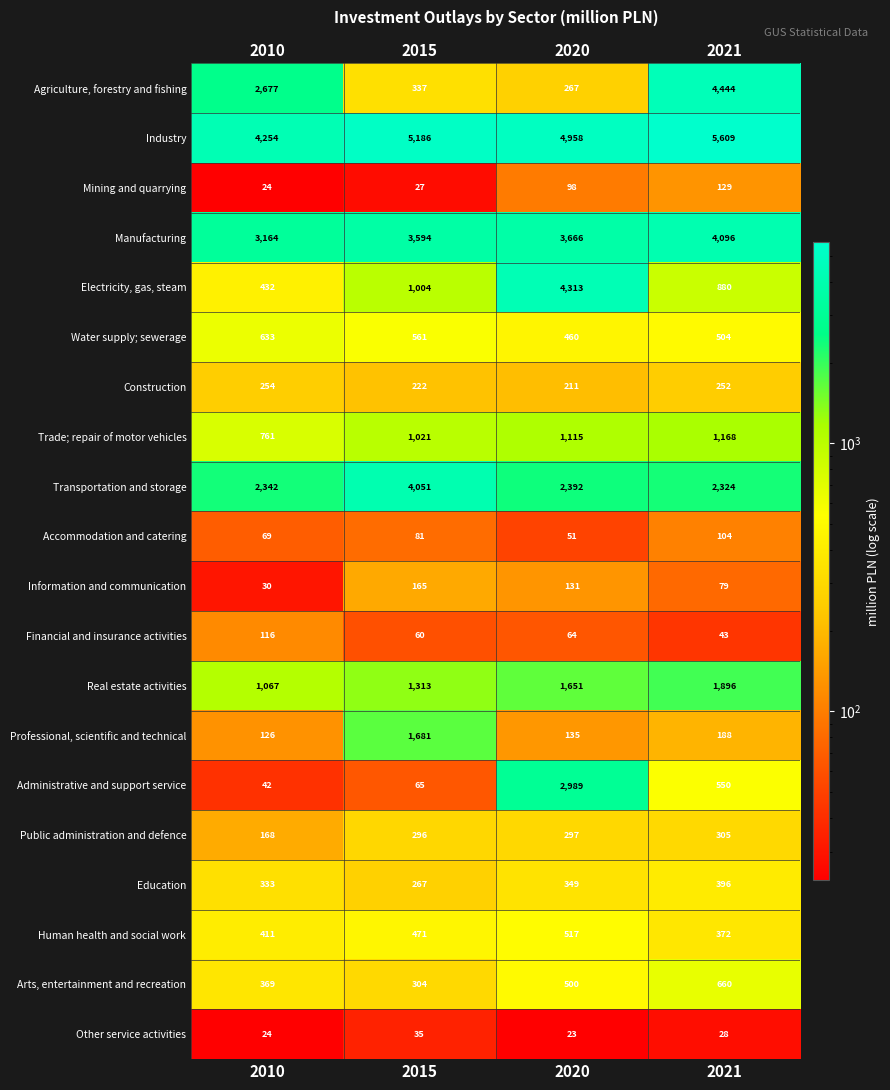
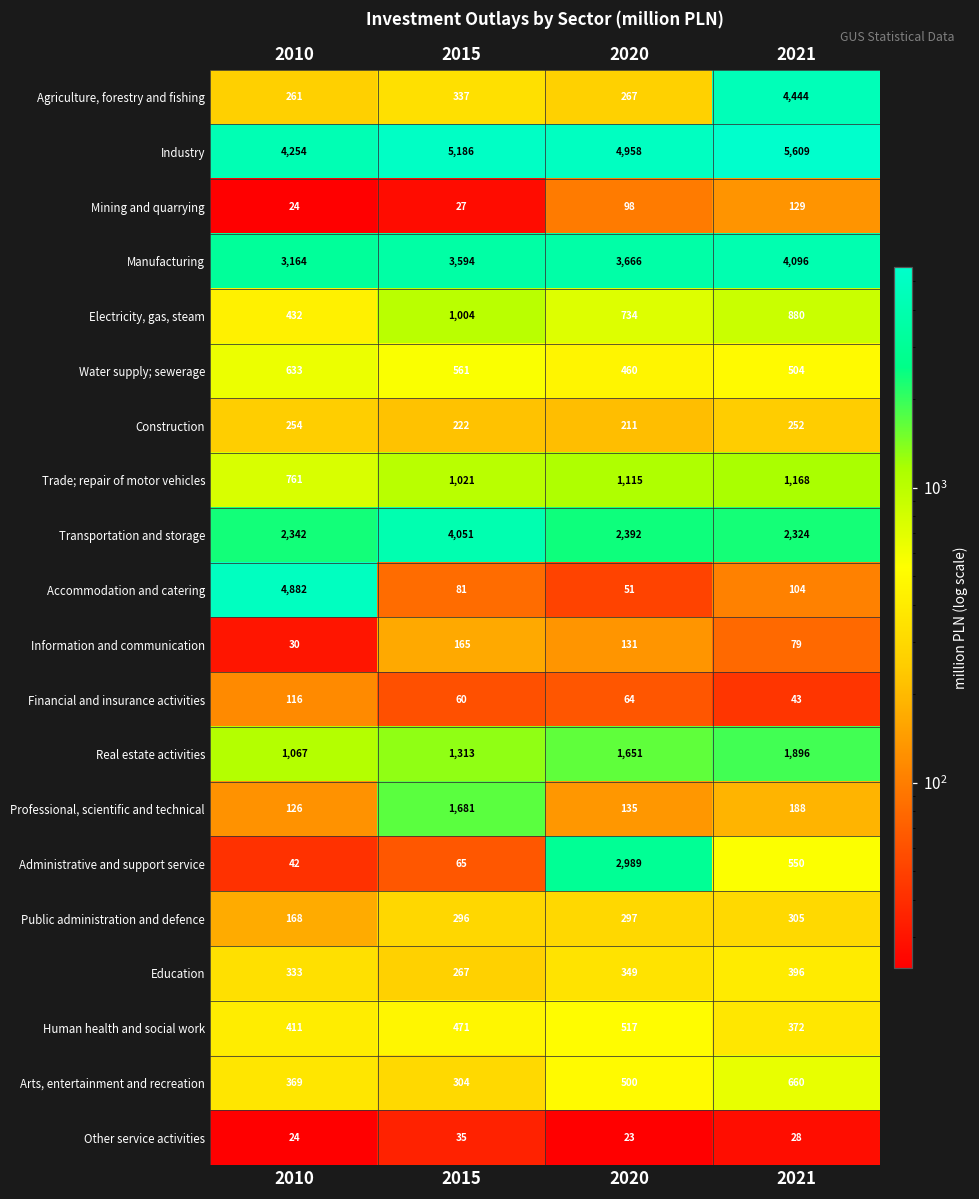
Agriculture, forestry and fishing, 2010: 2,677 -> 261
Electricity, gas, steam, 2020: 4,313 -> 734
Accommodation and catering, 2010: 69 -> 4,882
